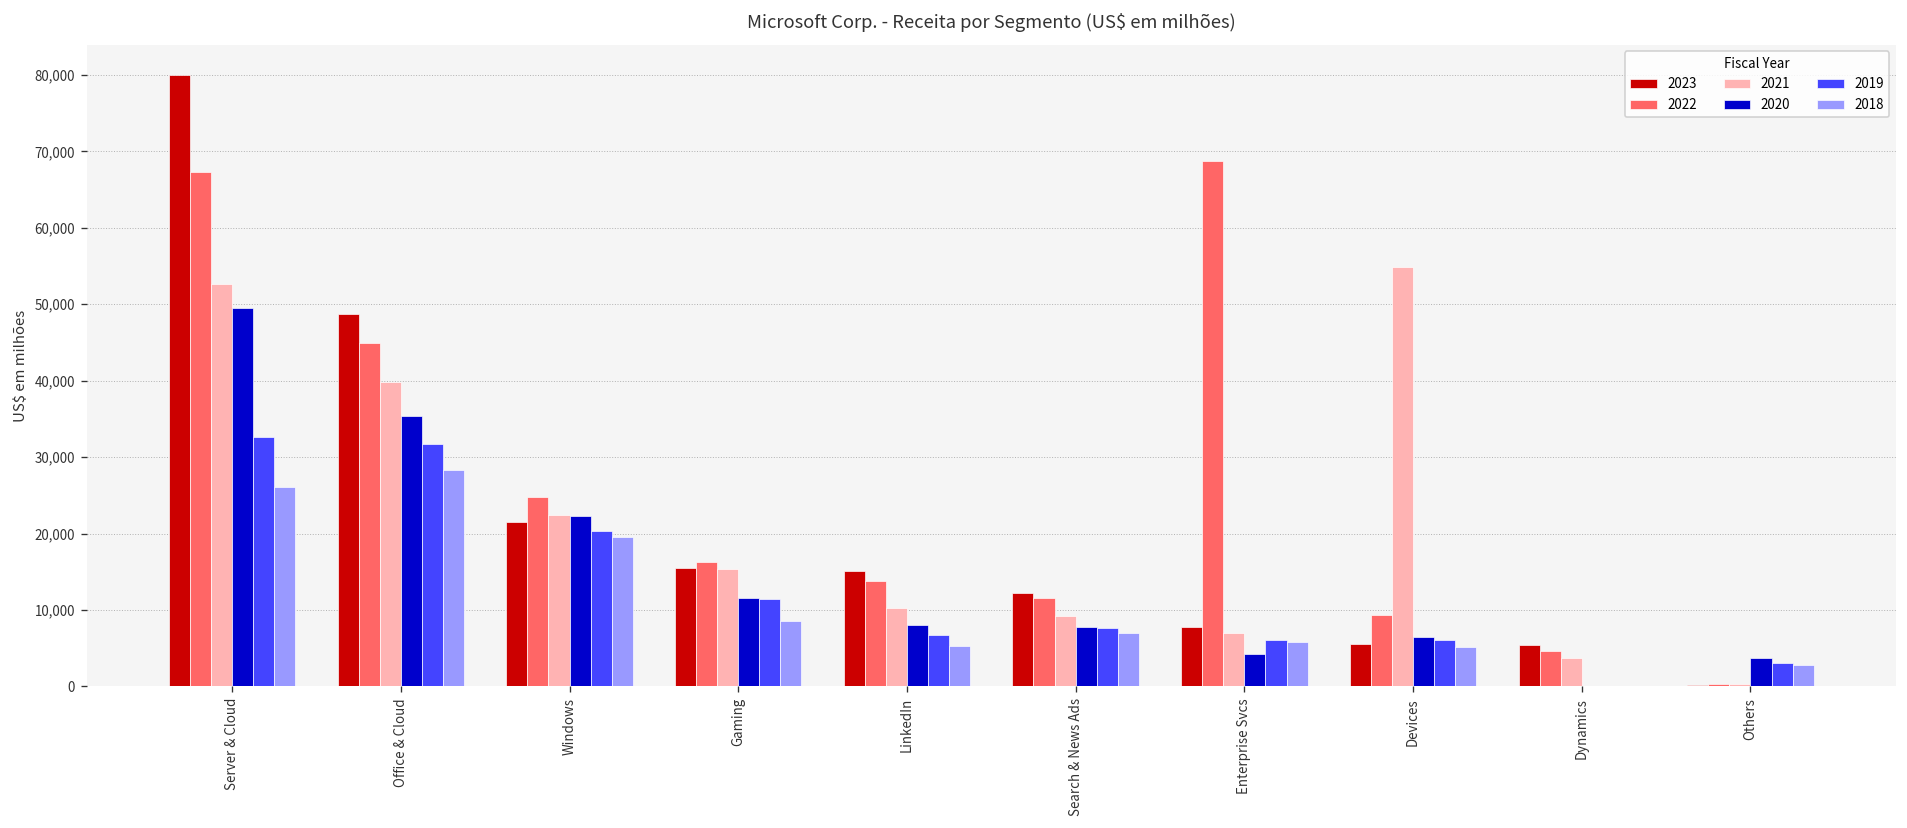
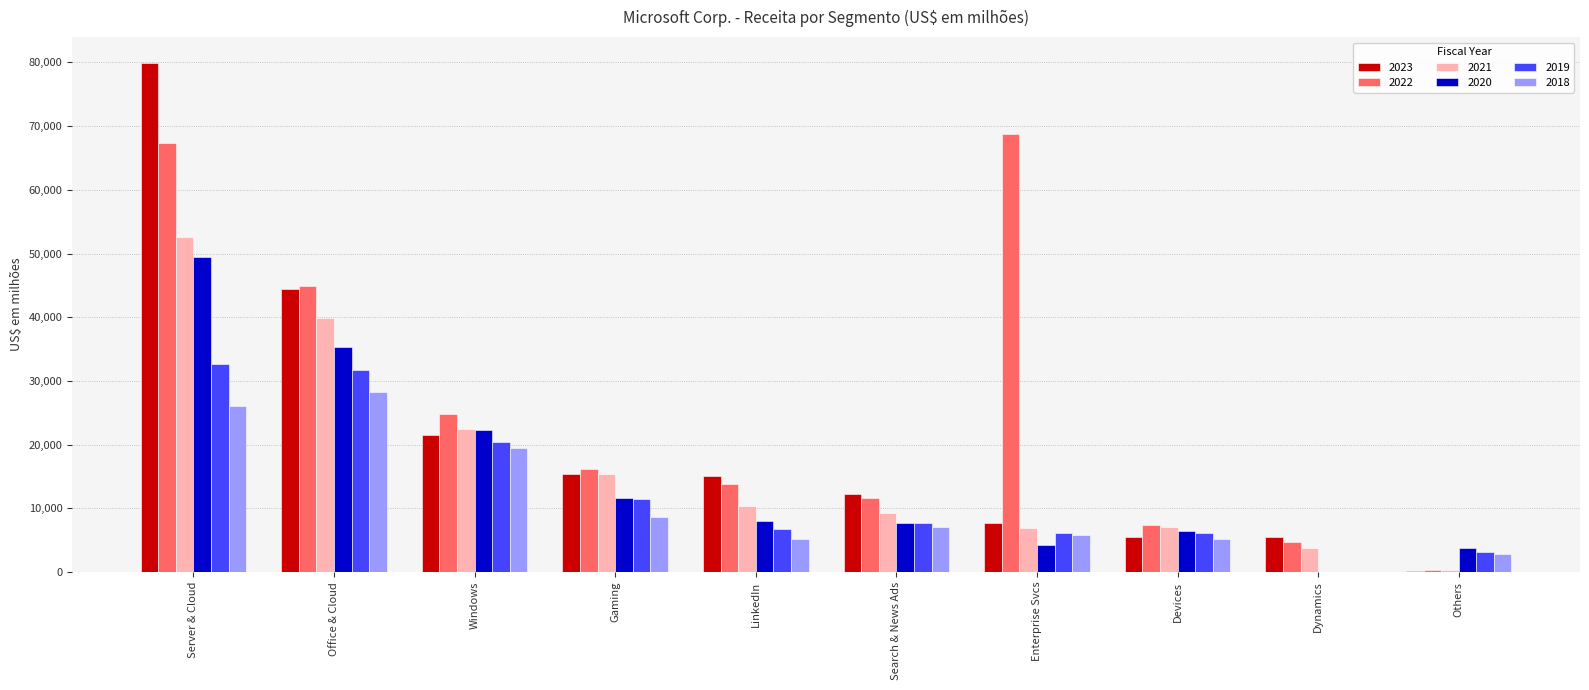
2023, Office & Cloud: 49,000 -> 44,000
2022, Devices: 9,000 -> 7,000
2021, Devices: 55,000 -> 7,000
